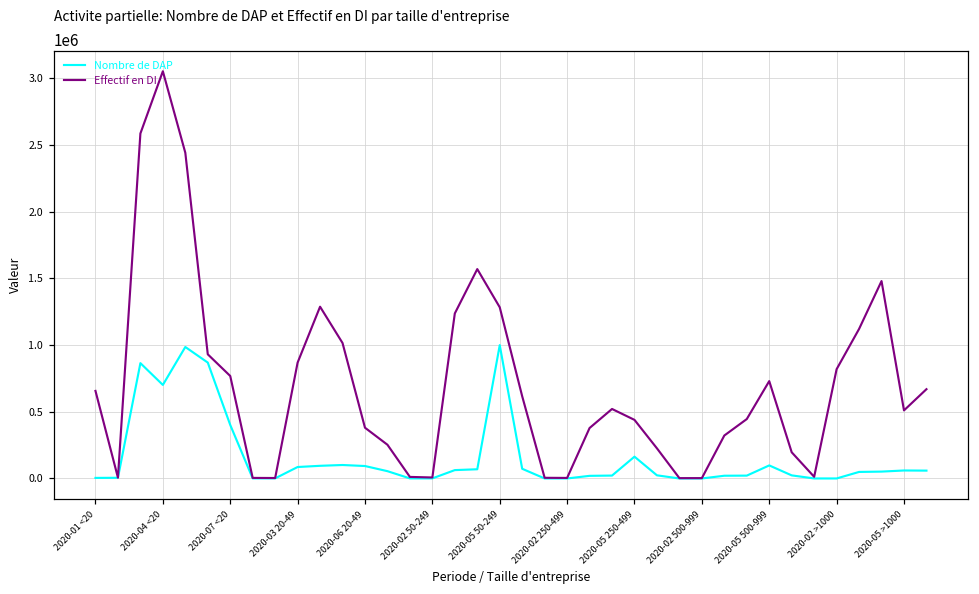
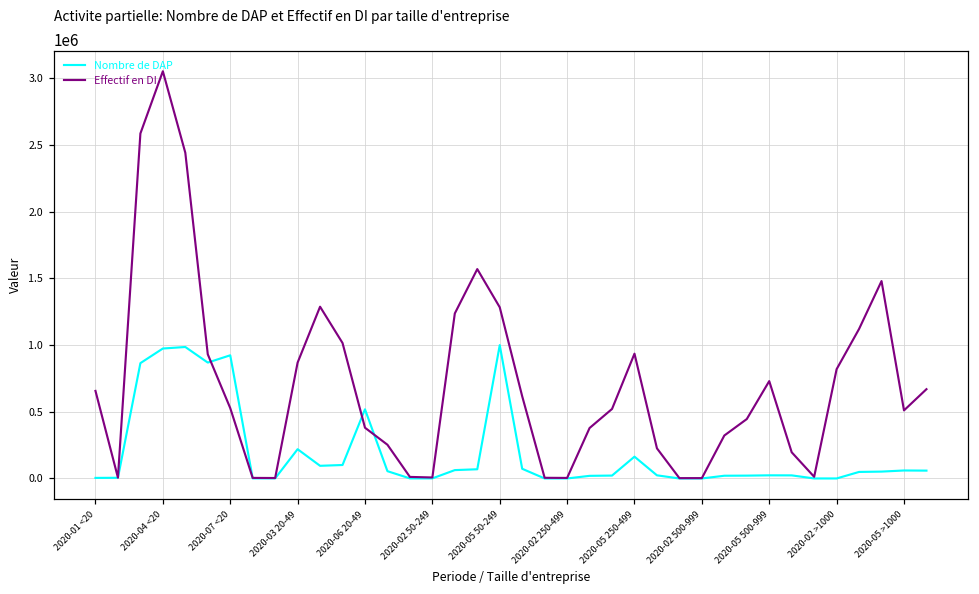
Nombre de DAP, 2020-04 <20: 700000 -> 970000
Nombre de DAP, 2020-07 <20: 400000 -> 920000
Effectif en DI, 2020-07 <20: 770000 -> 530000
Nombre de DAP, 2020-03 20-49: 90000 -> 220000
Nombre de DAP, 2020-06 20-49: 90000 -> 520000
Effectif en DI, 2020-05 250-499: 440000 -> 940000
Nombre de DAP, 2020-05 500-999: 100000 -> 20000
